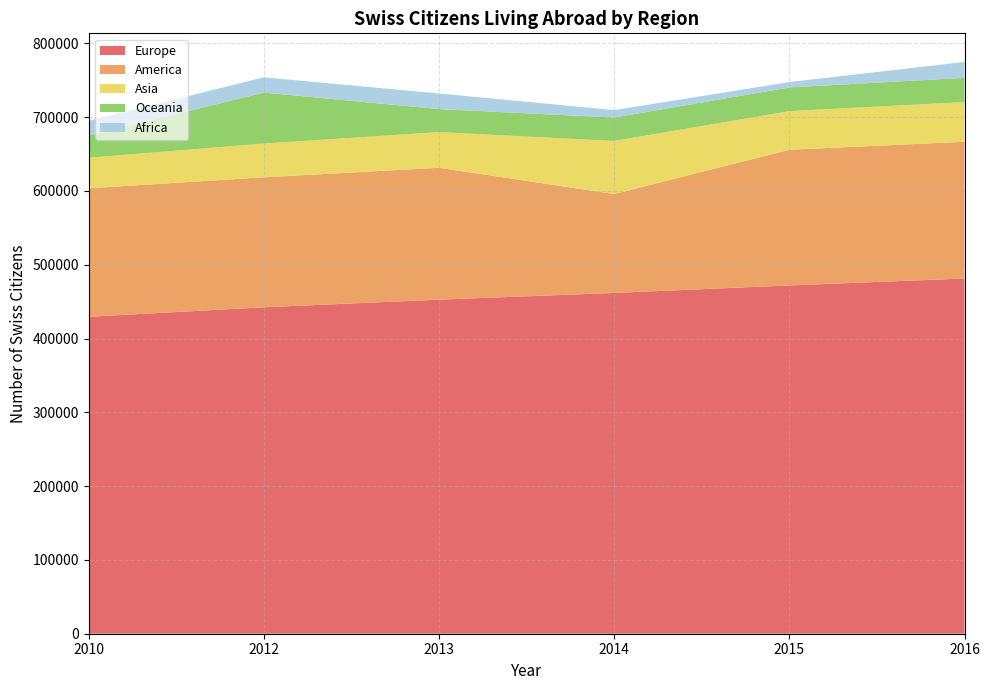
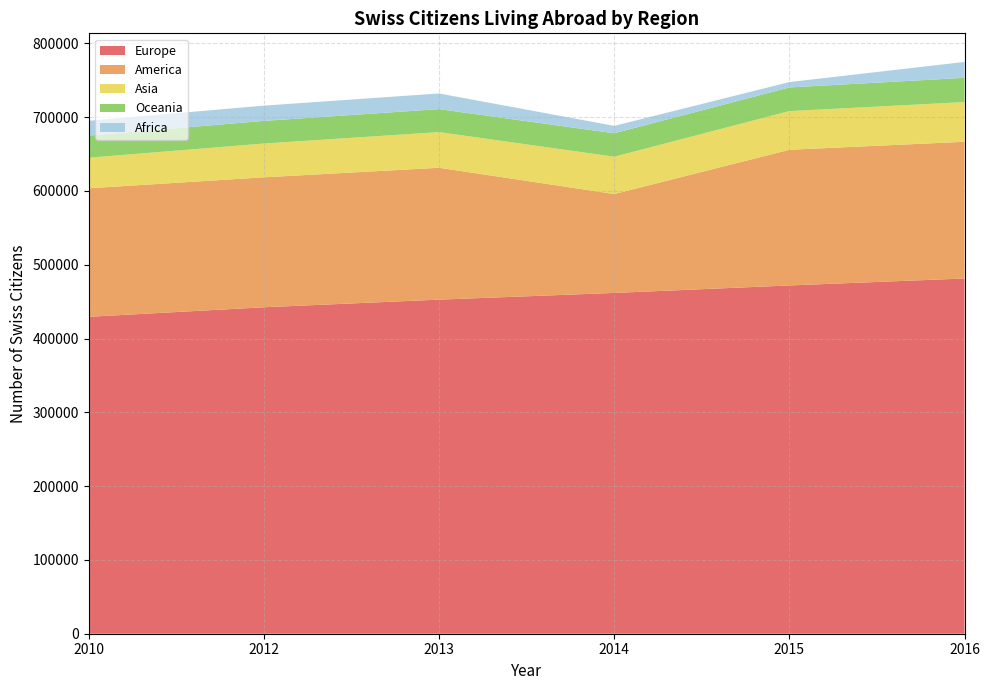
Oceania, 2012: 70000 -> 30000
Asia, 2014: 70000 -> 50000
